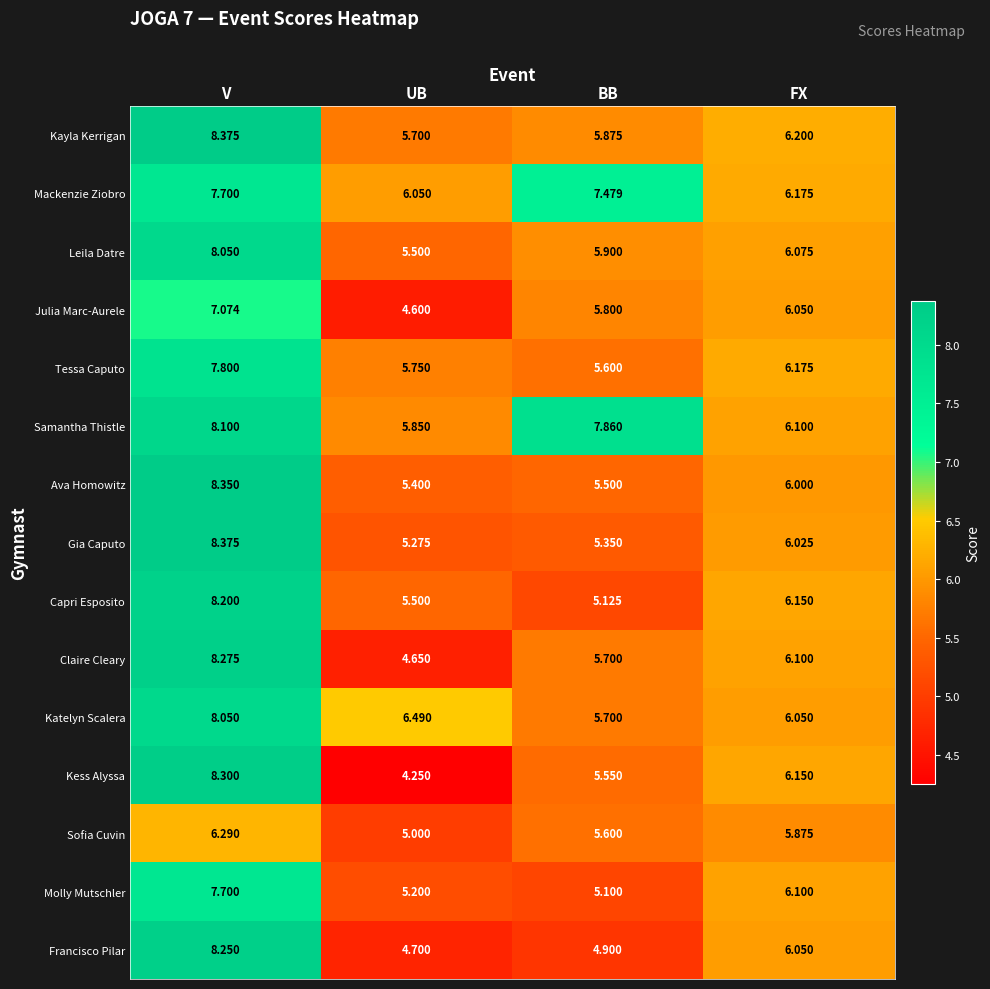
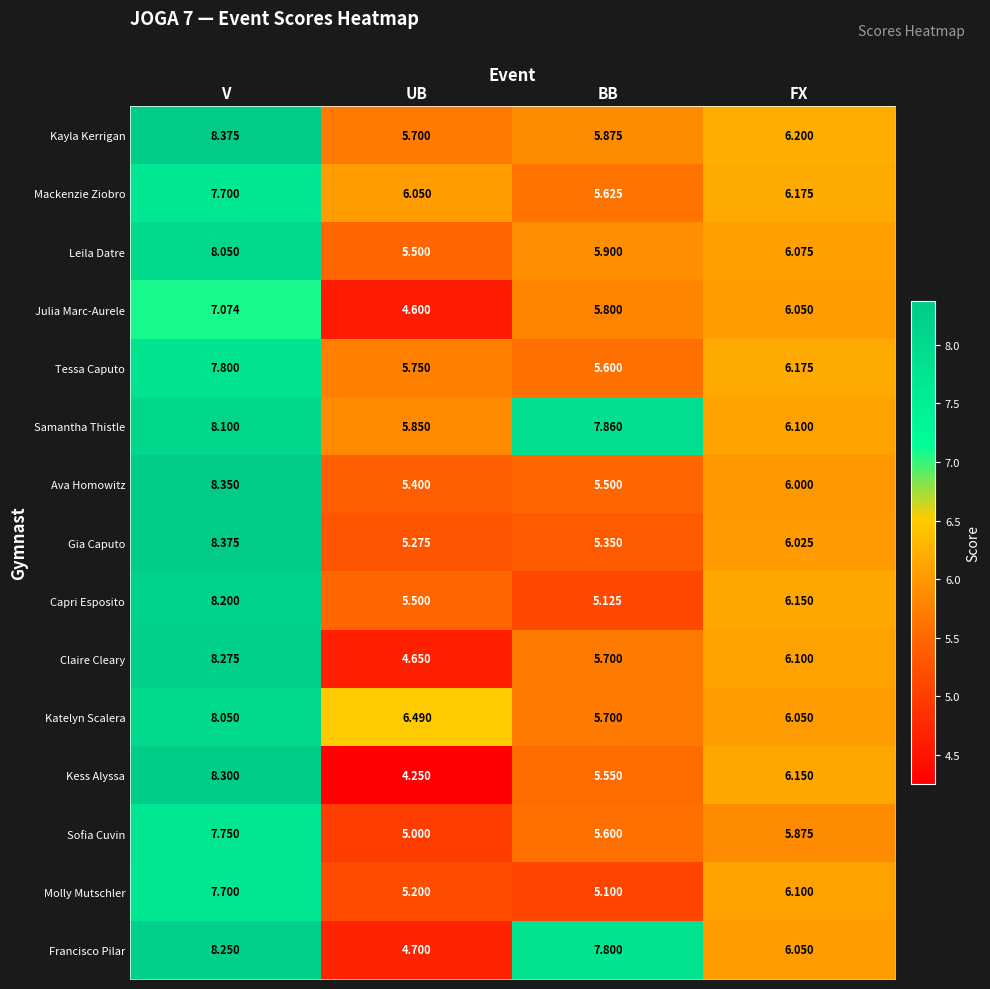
Mackenzie Ziobro, BB: 7.479 -> 5.625
Sofia Cuvin, V: 6.290 -> 7.750
Francisco Pilar, BB: 4.900 -> 7.800
